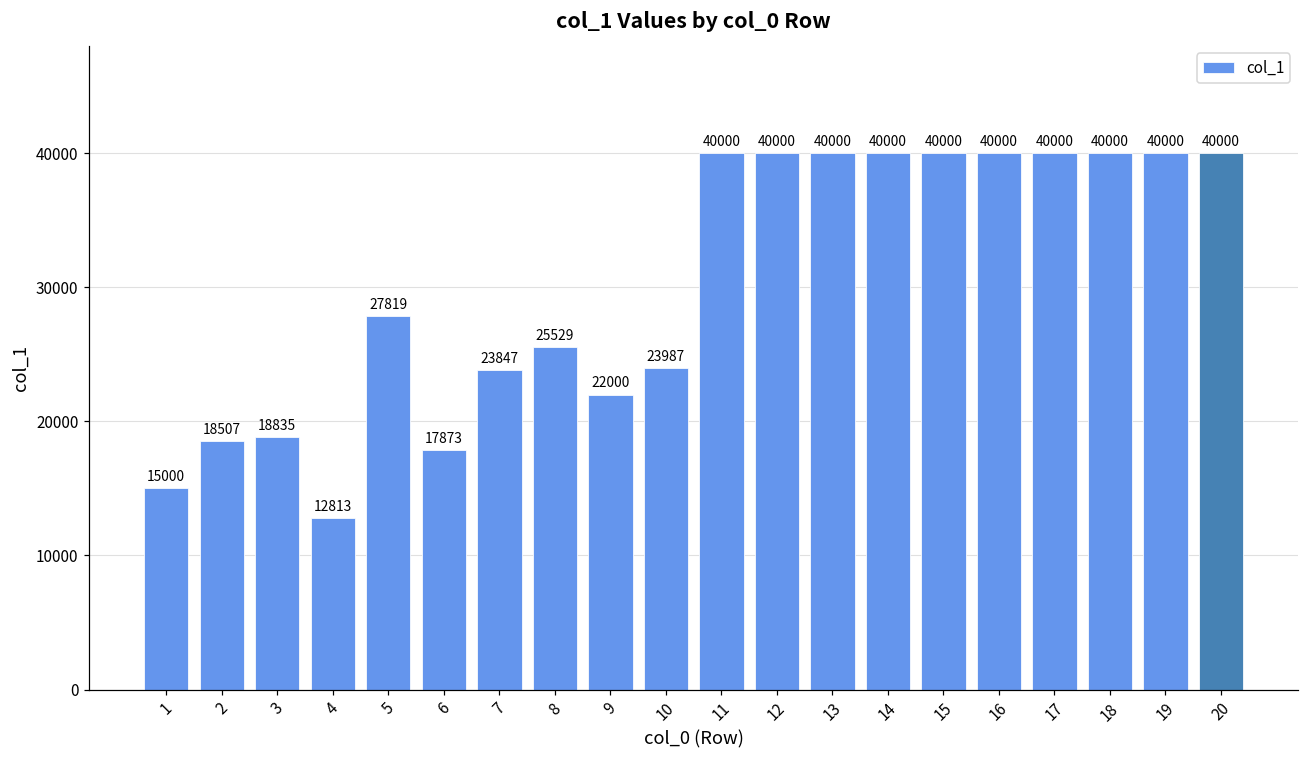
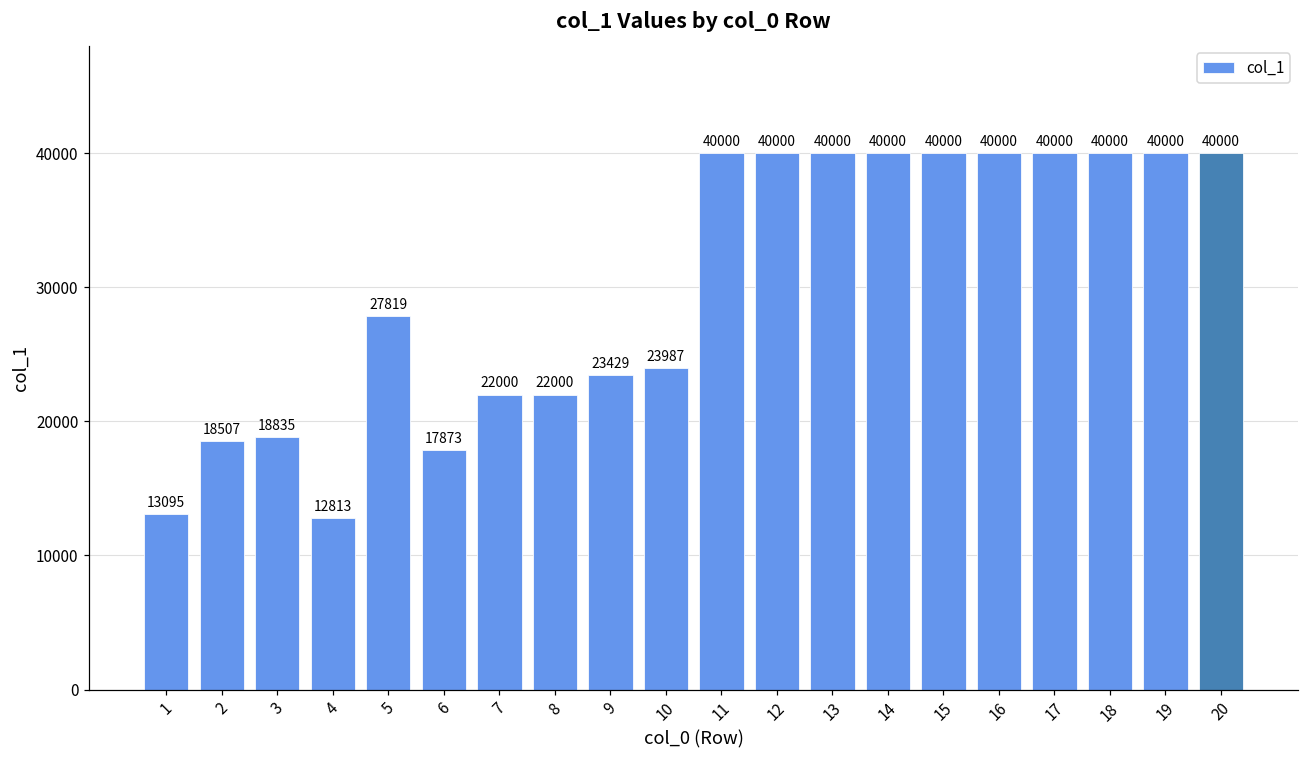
1: 15000 -> 13095
7: 23847 -> 22000
8: 25529 -> 22000
9: 22000 -> 23429
